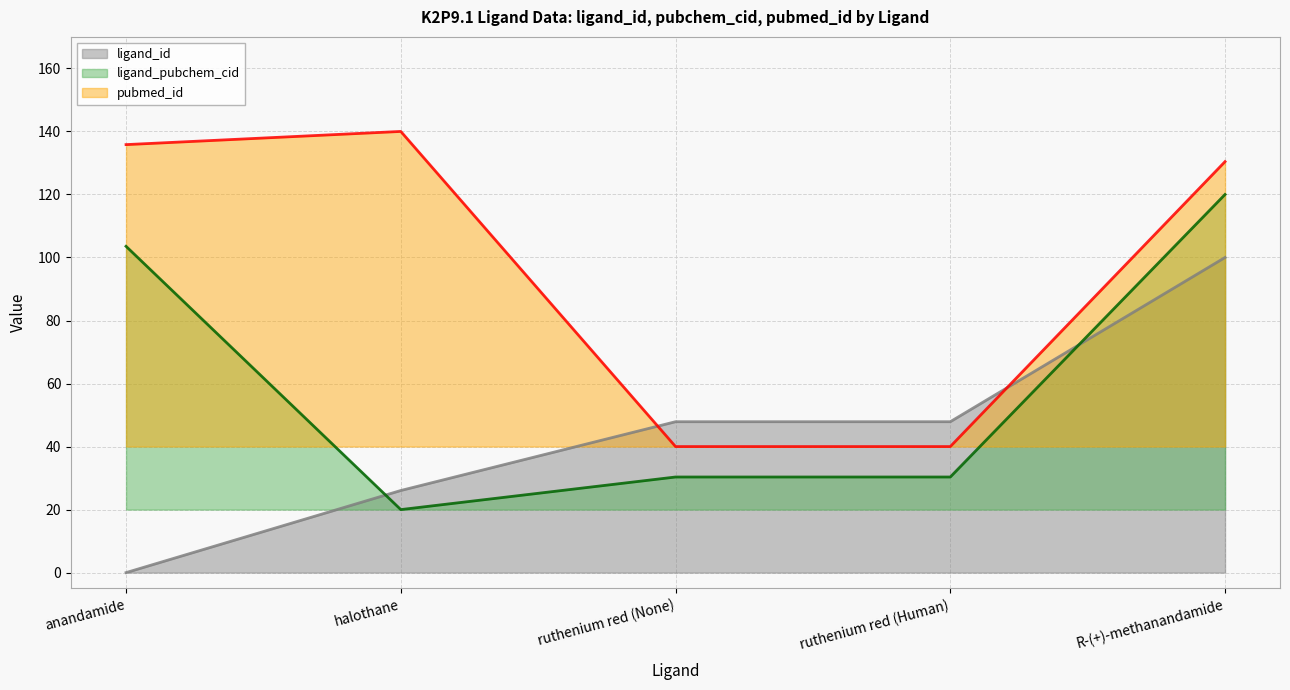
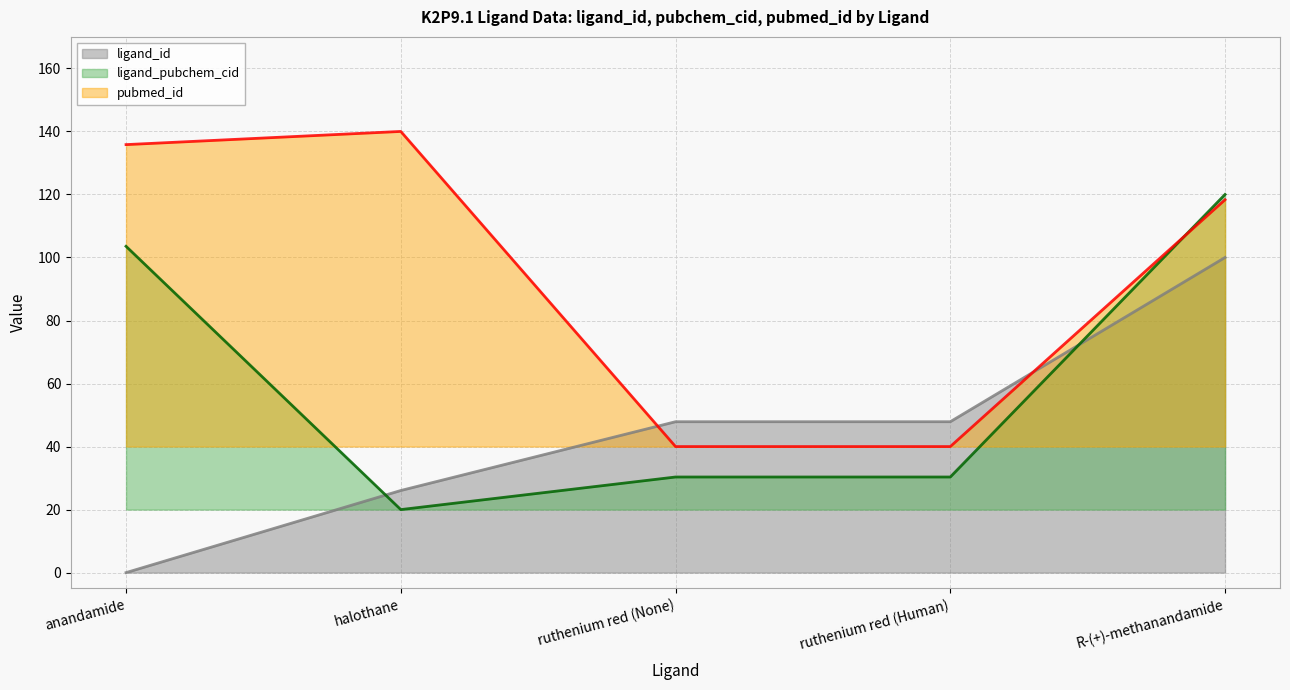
pubmed_id, R-(+)-methanandamide: 130 -> 118
